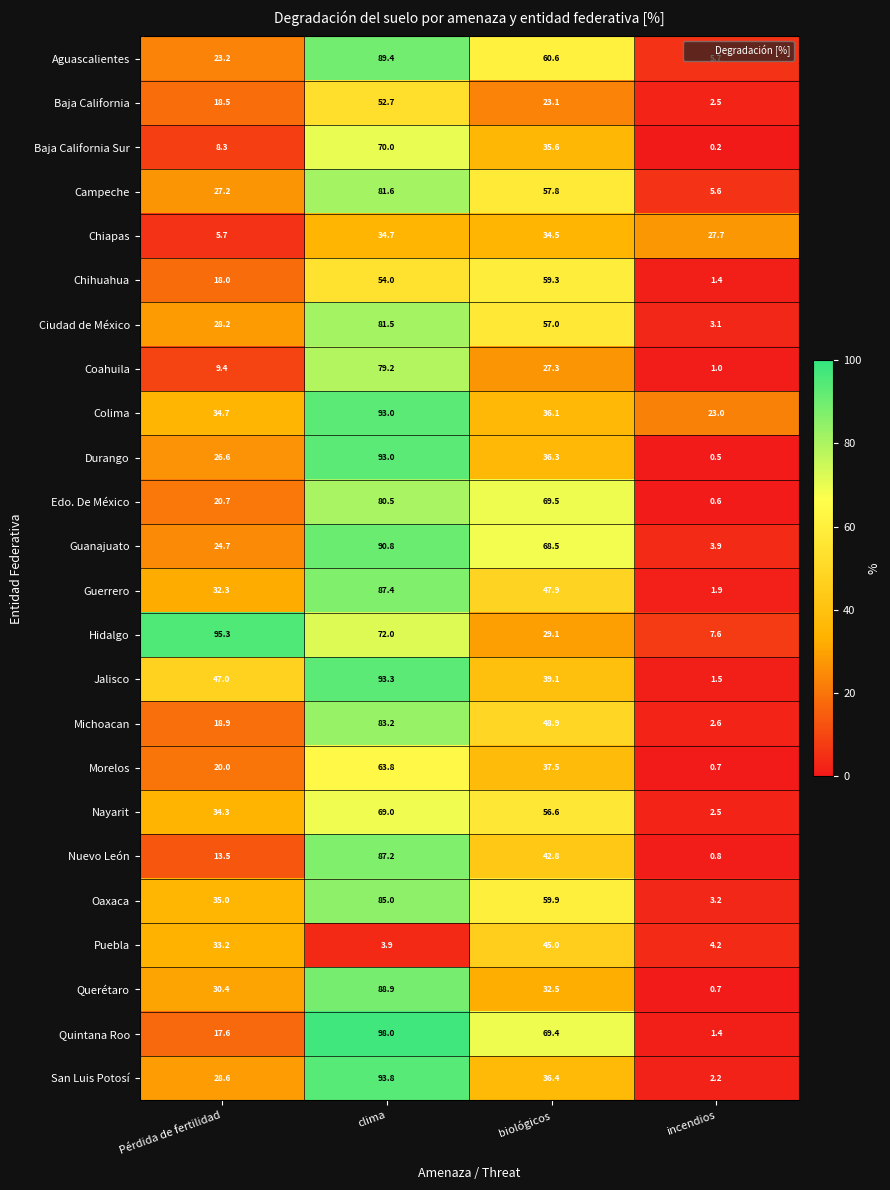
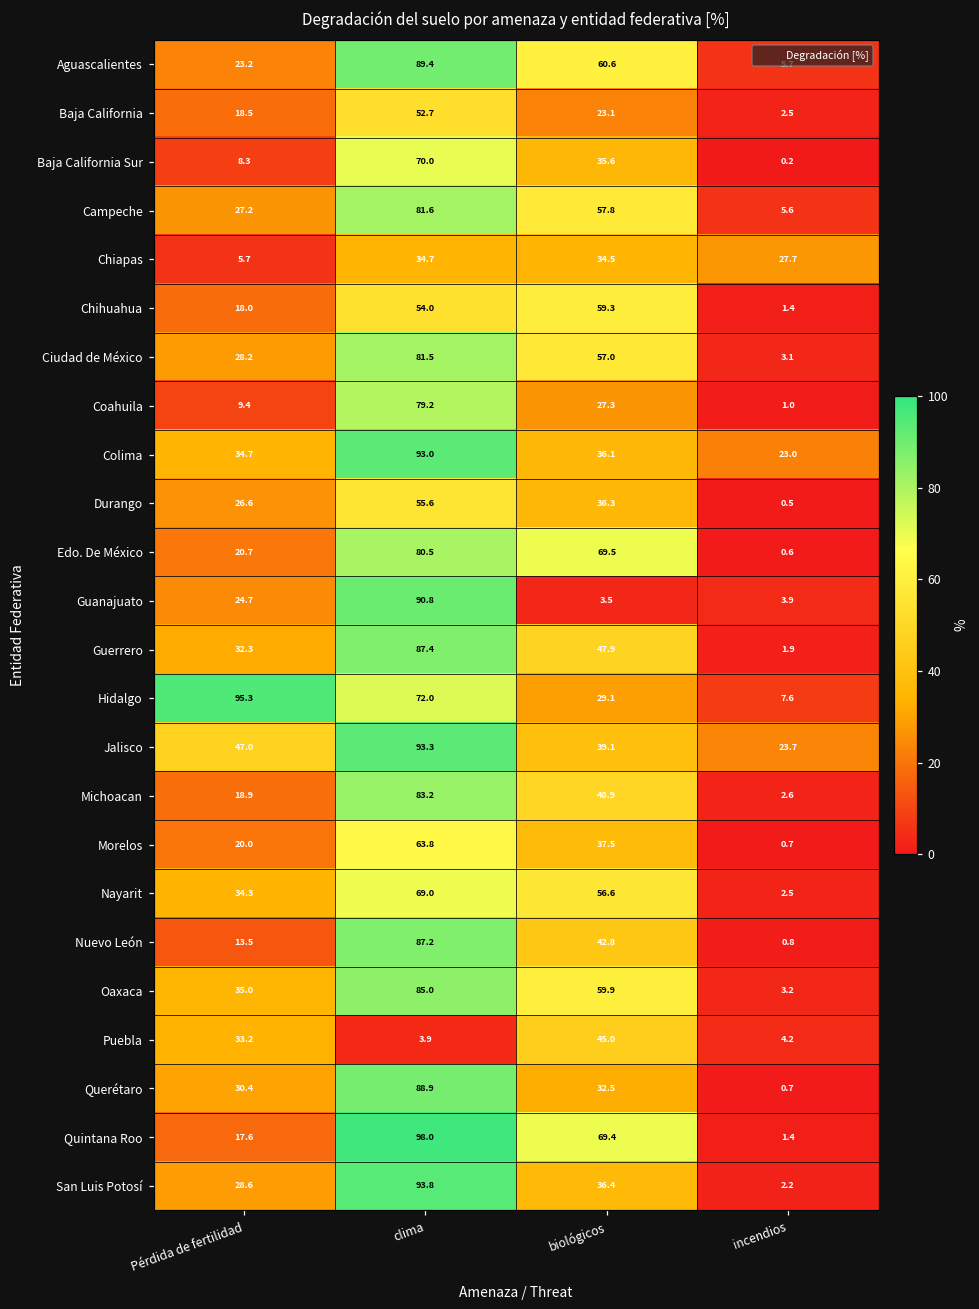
Durango, clima: 93.0 -> 55.6
Guanajuato, biológicos: 68.5 -> 3.5
Jalisco, incendios: 1.5 -> 23.7
